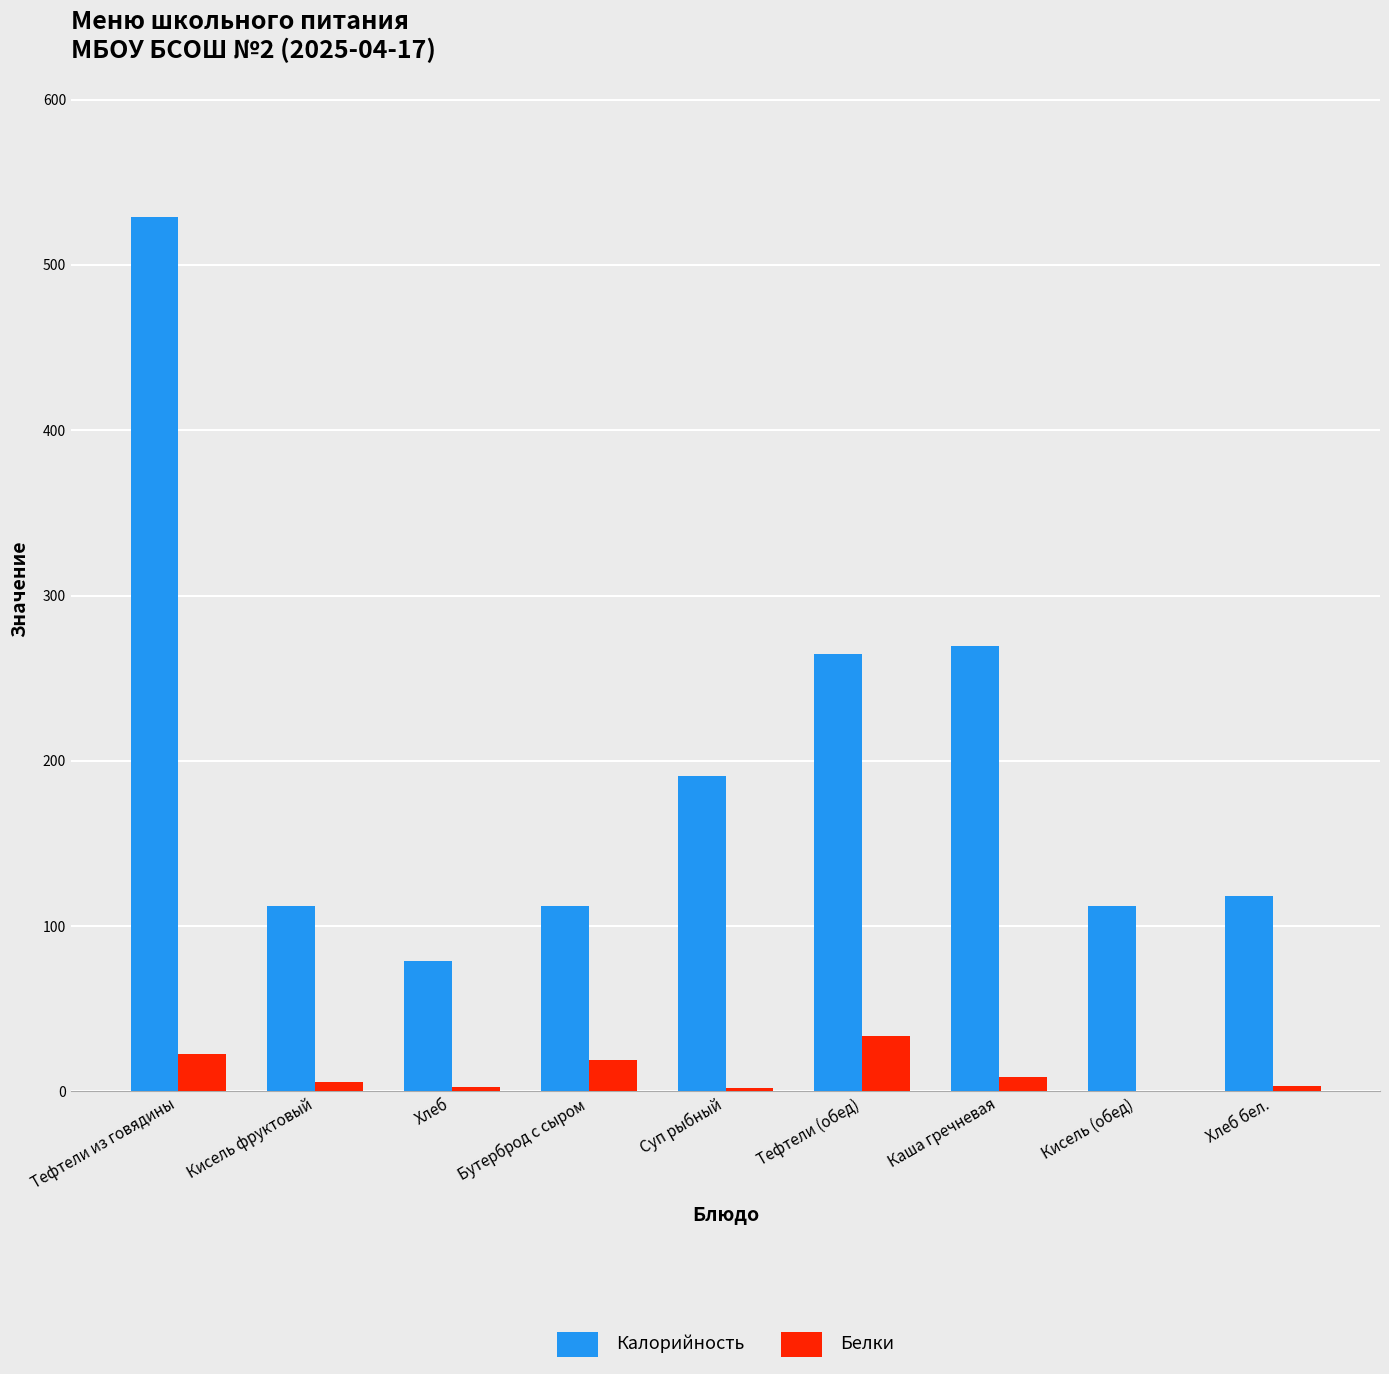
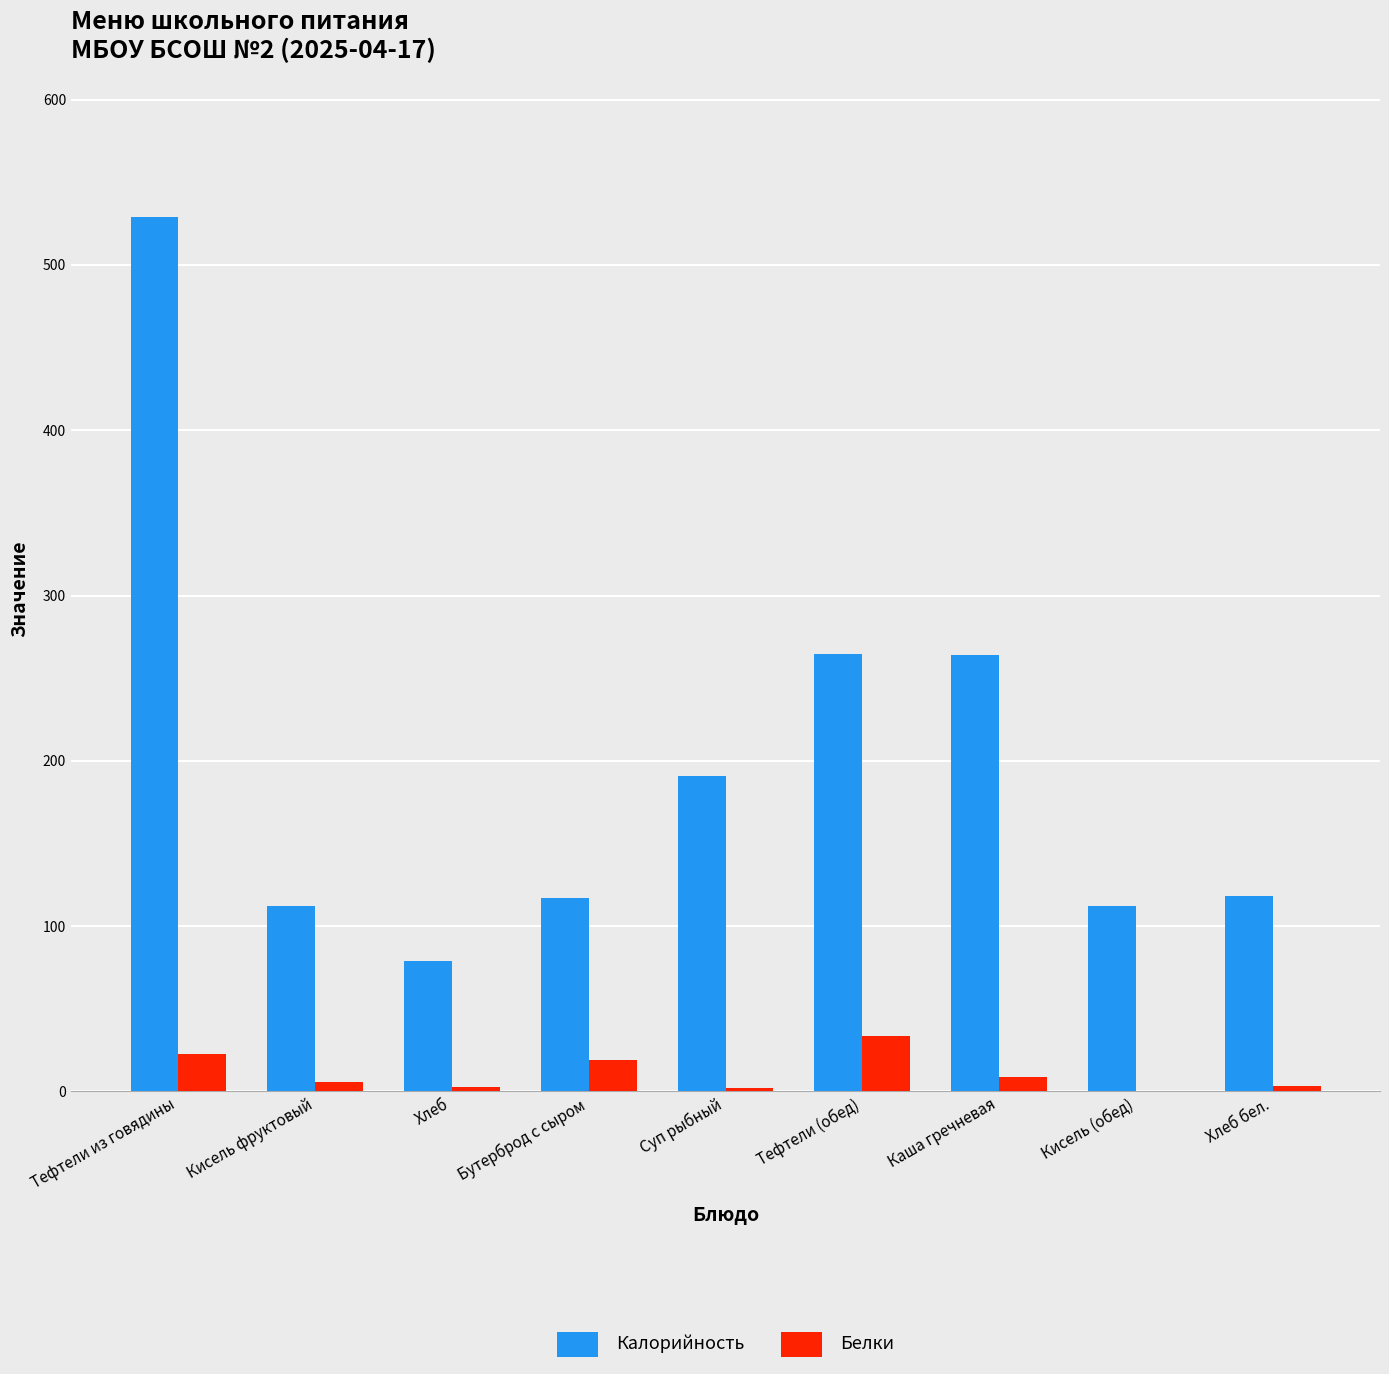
Калорийность, Бутерброд с сыром: 112 -> 117
Калорийность, Каша гречневая: 269 -> 264
